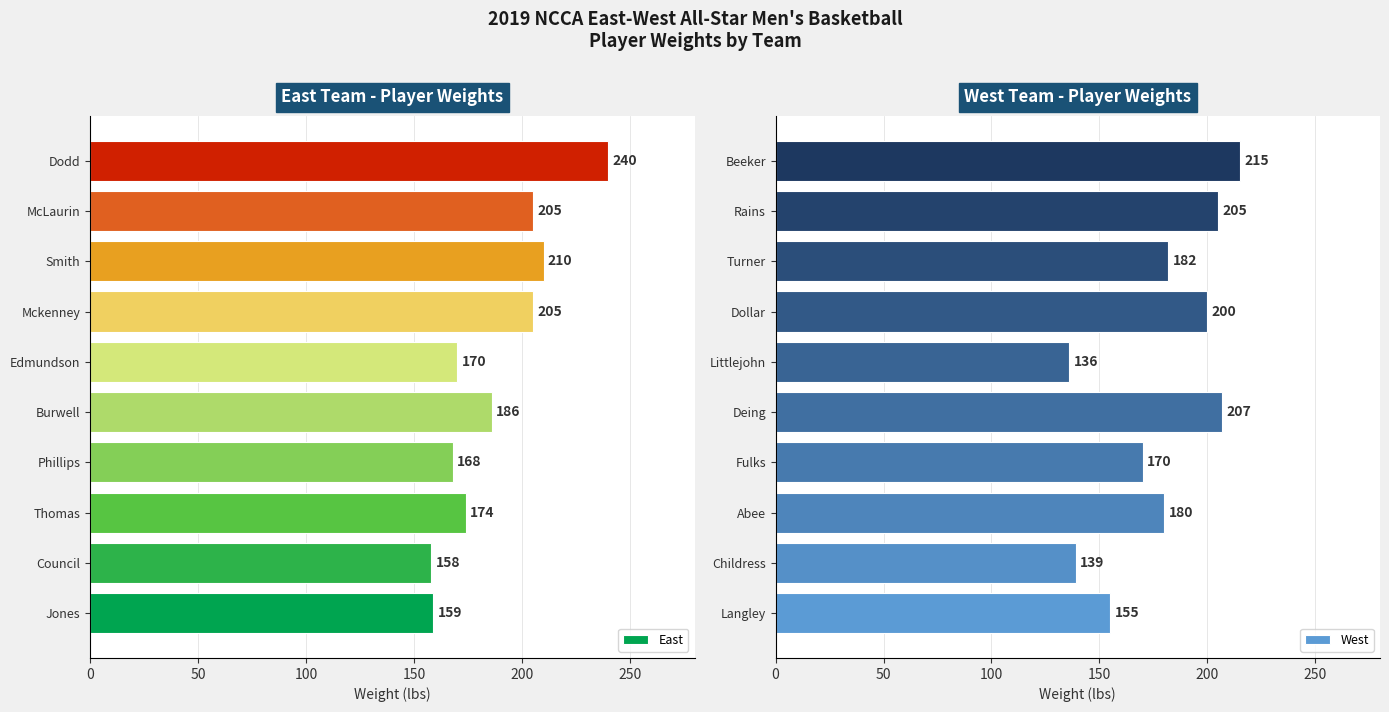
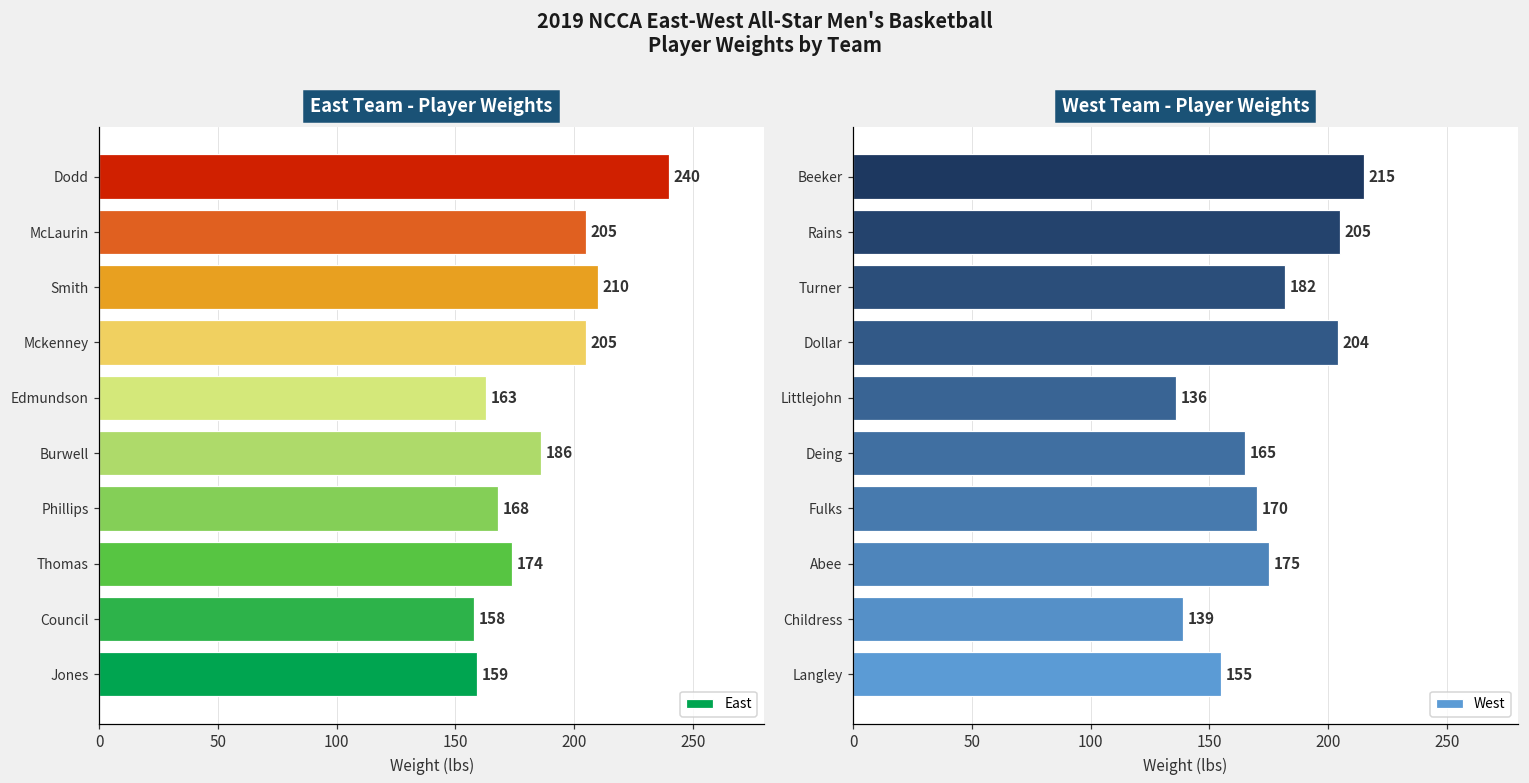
East Team - Player Weights, Edmundson: 170 -> 163
West Team - Player Weights, Dollar: 200 -> 204
West Team - Player Weights, Deing: 207 -> 165
West Team - Player Weights, Abee: 180 -> 175
